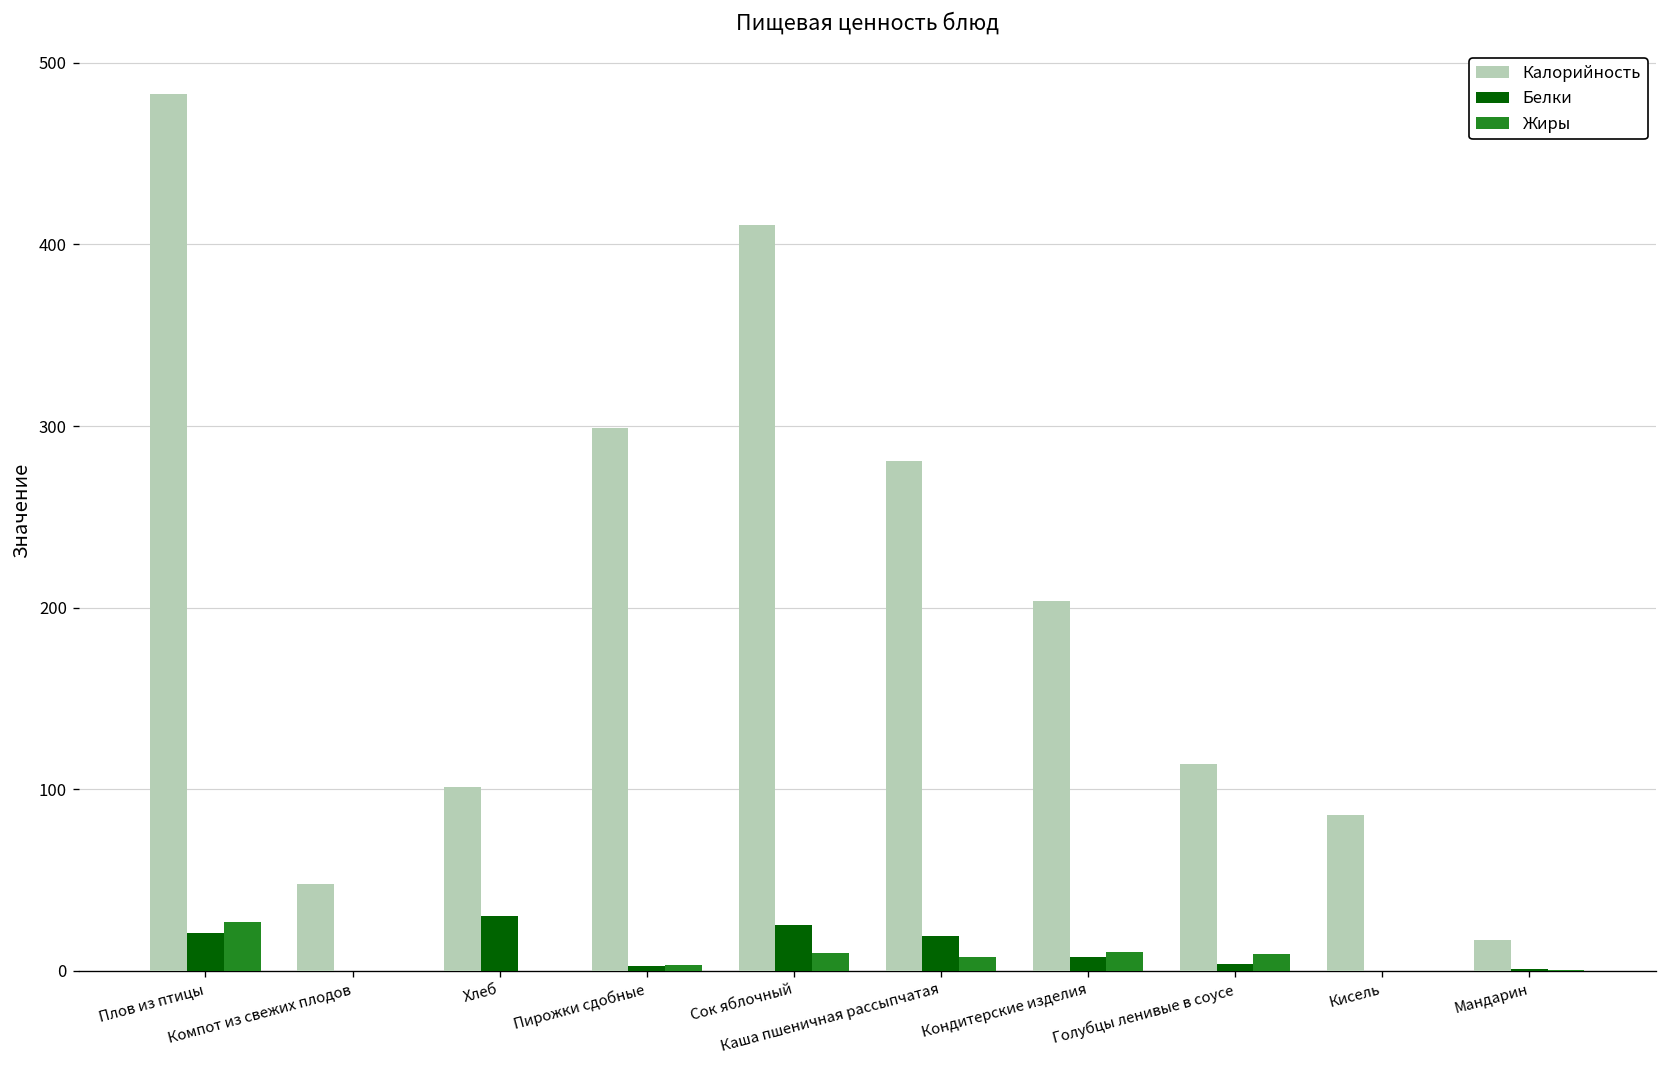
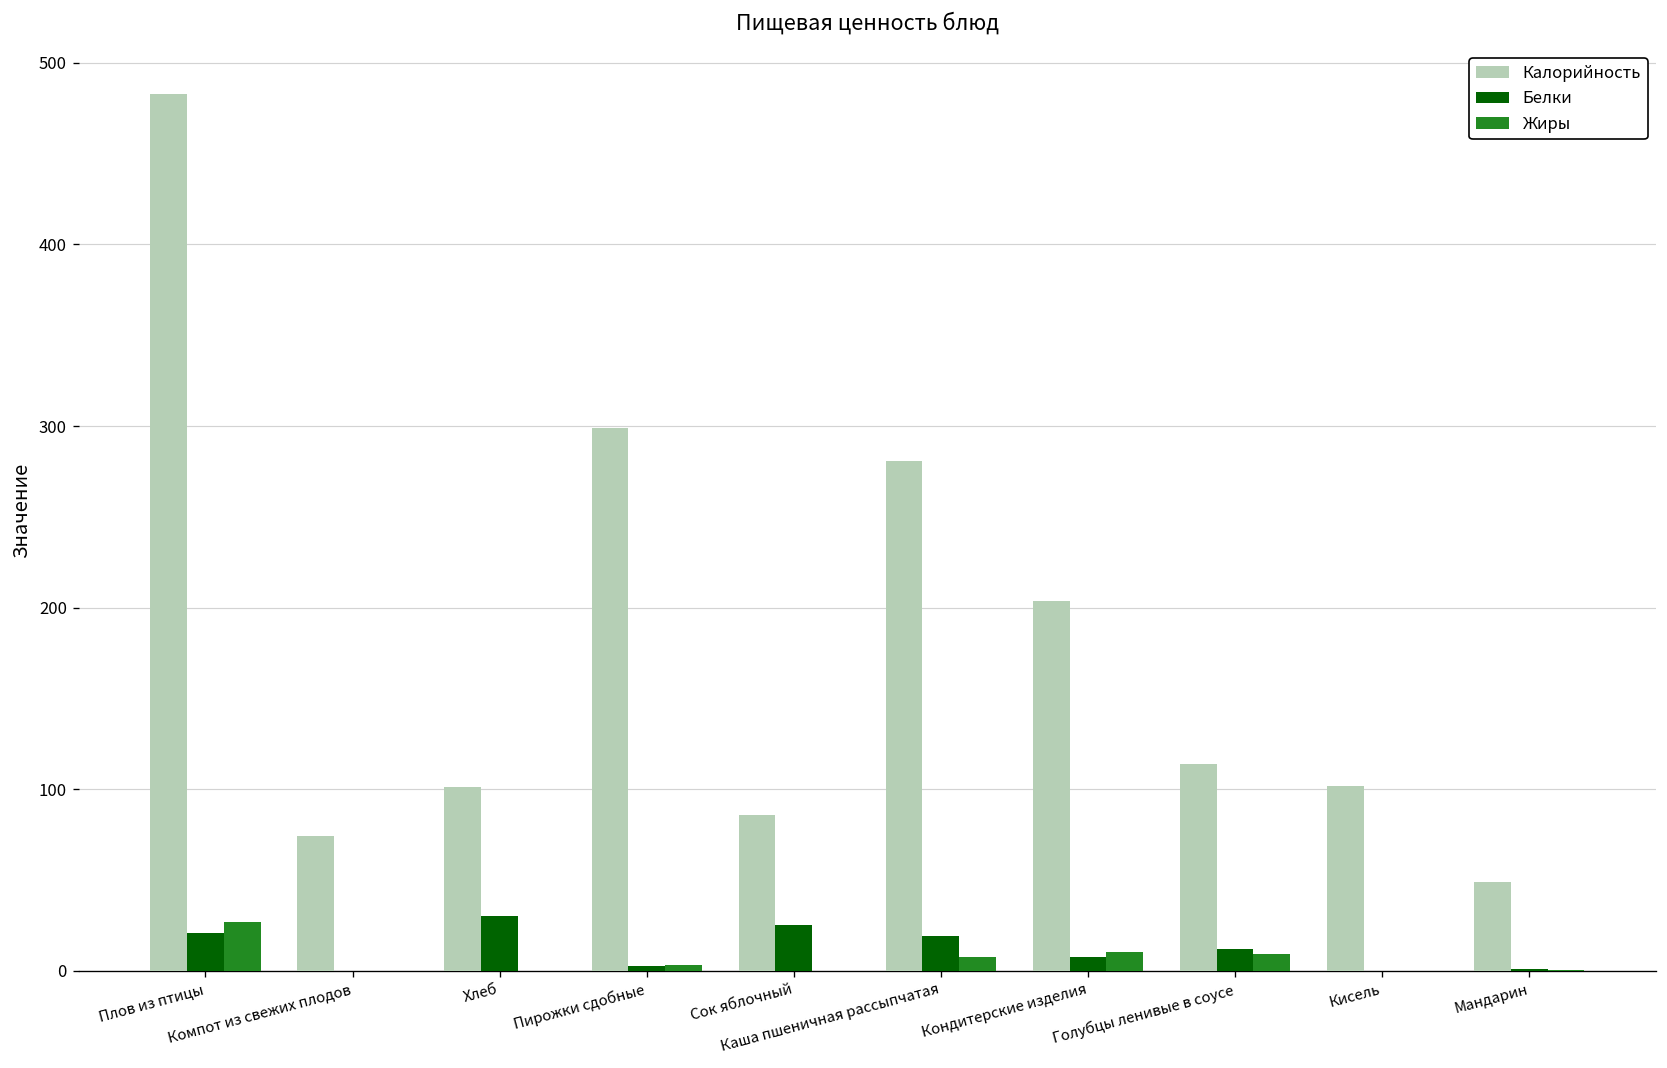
Калорийность, Компот из свежих плодов: 48 -> 74
Калорийность, Сок яблочный: 411 -> 86
Жиры, Сок яблочный: 10 -> 0
Белки, Голубцы ленивые в соусе: 4 -> 12
Калорийность, Кисель: 86 -> 102
Калорийность, Мандарин: 17 -> 49
